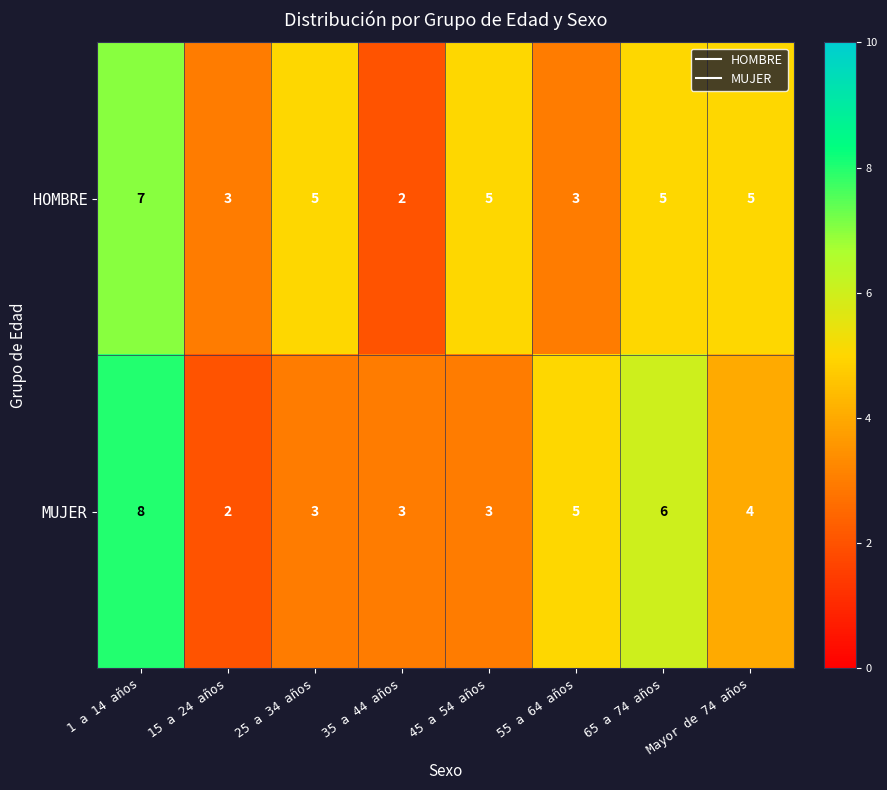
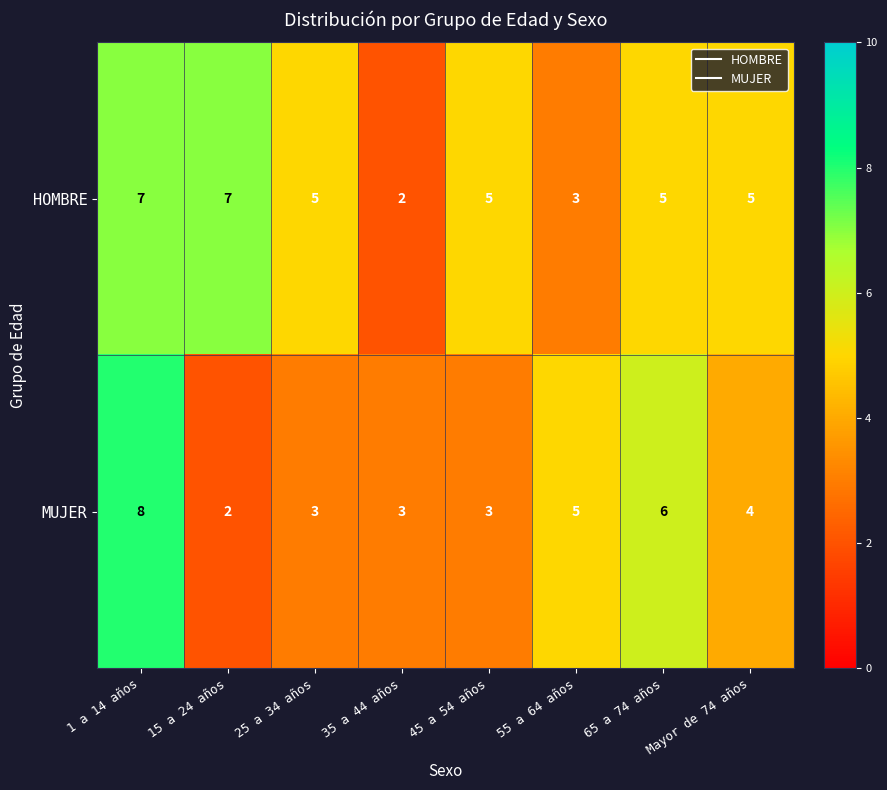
HOMBRE, 15 a 24 años: 3 -> 7
